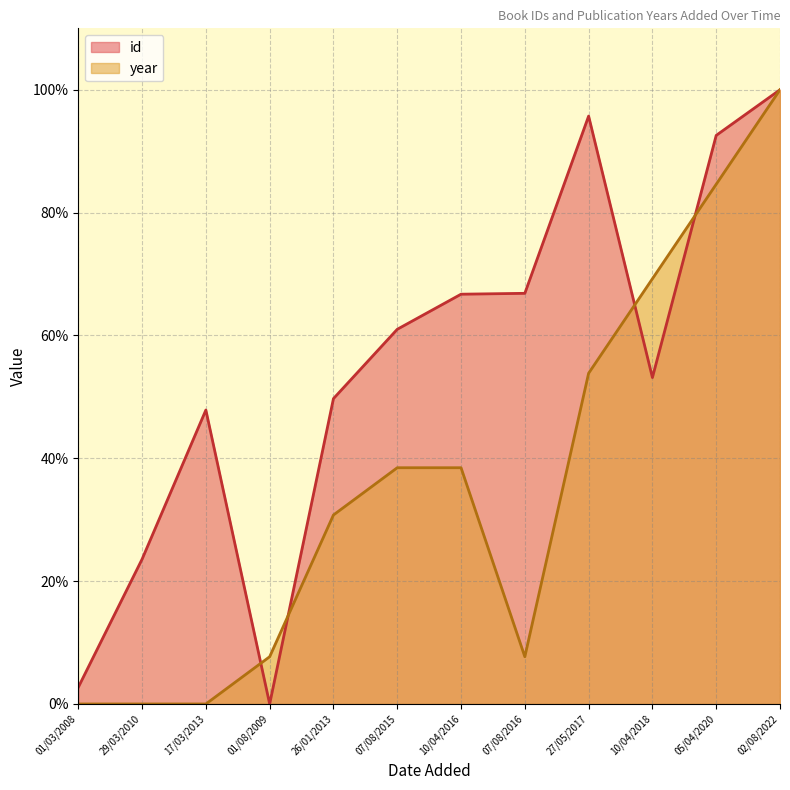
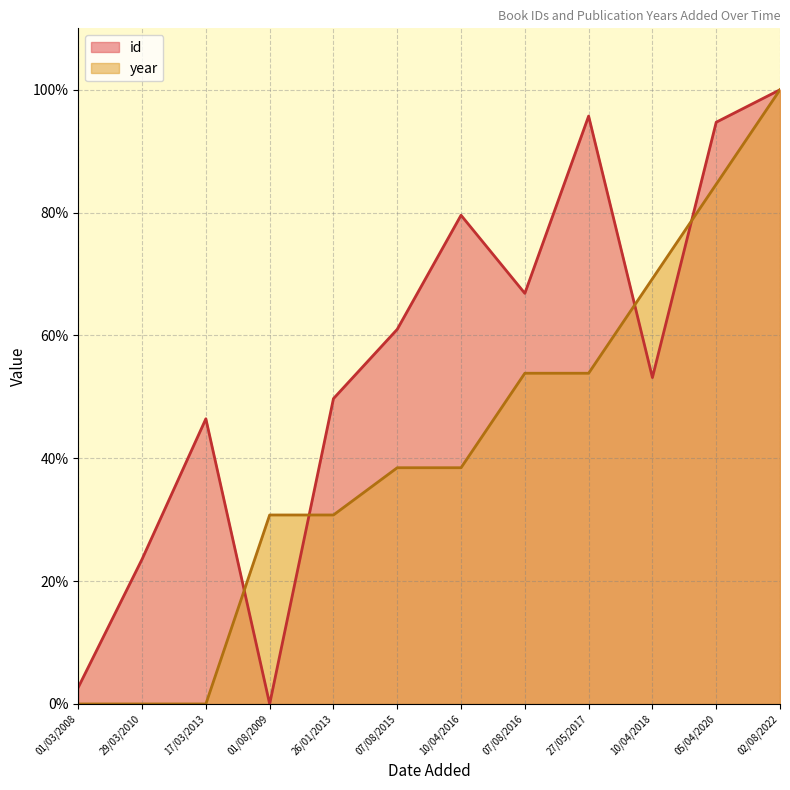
id, 17/03/2013: 48% -> 46%
year, 01/08/2009: 8% -> 31%
id, 10/04/2016: 67% -> 80%
year, 07/08/2016: 8% -> 54%
id, 05/04/2020: 93% -> 95%
